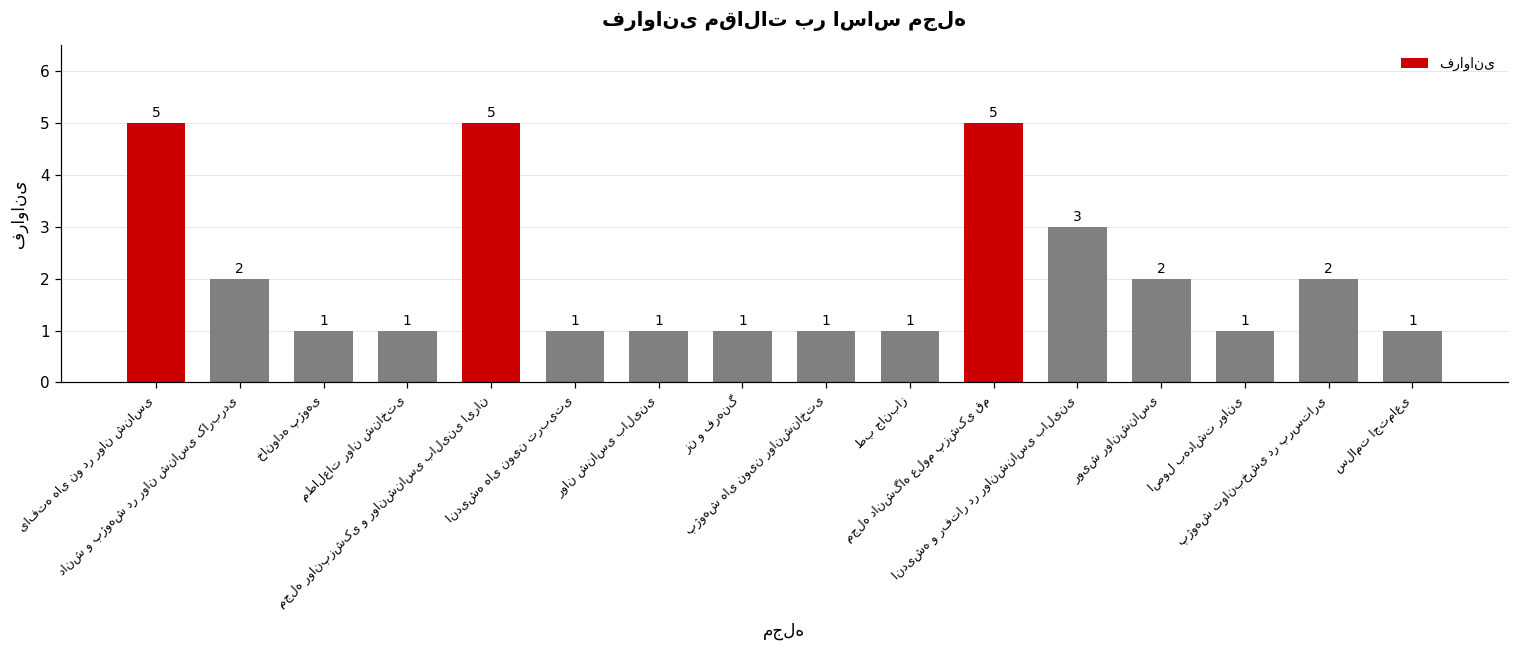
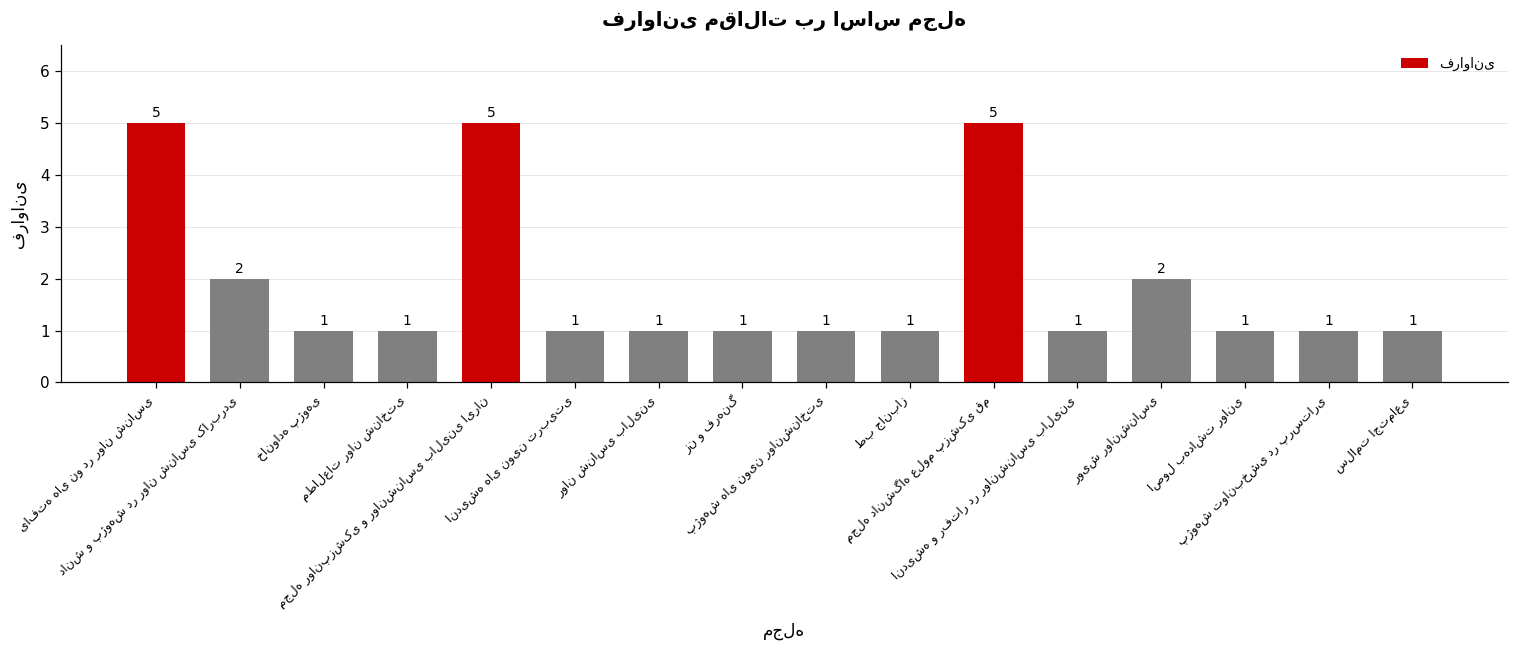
اندیشه و رفتار در روانشناسی بالینی: 3 -> 1
پژوهش توانبخشی در پرستاری: 2 -> 1
